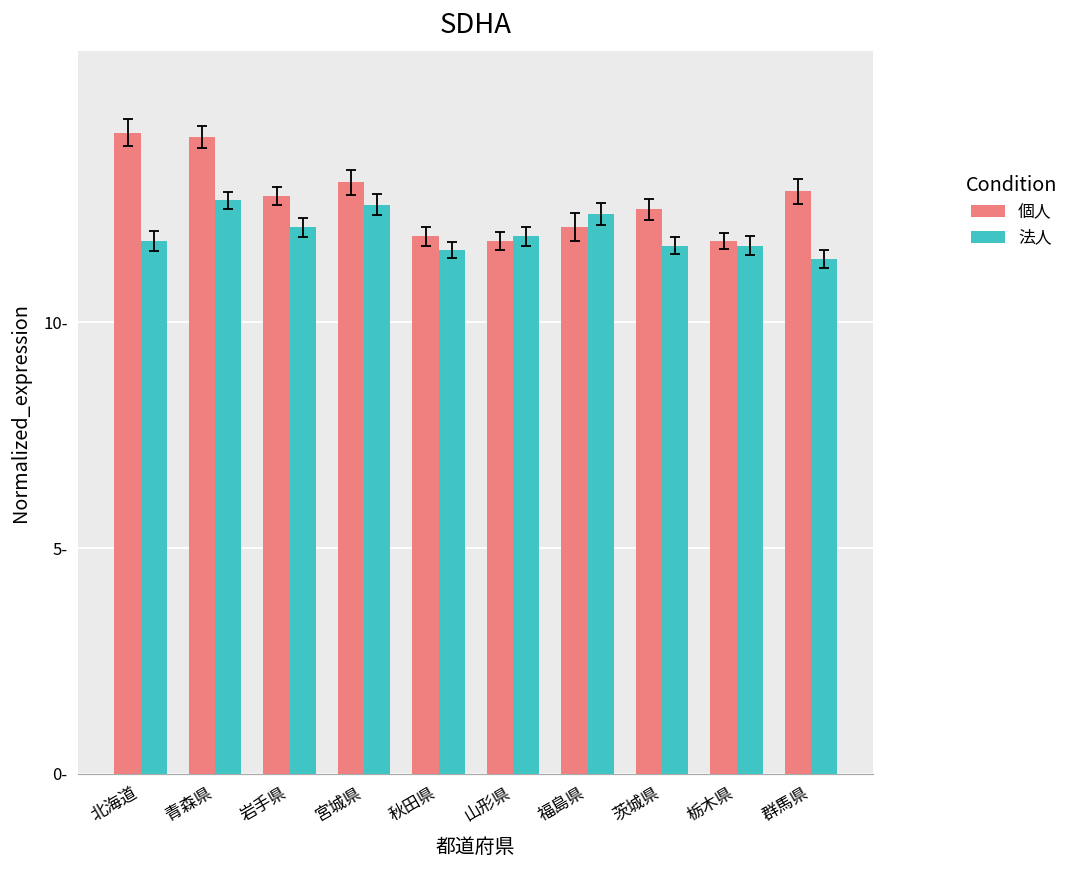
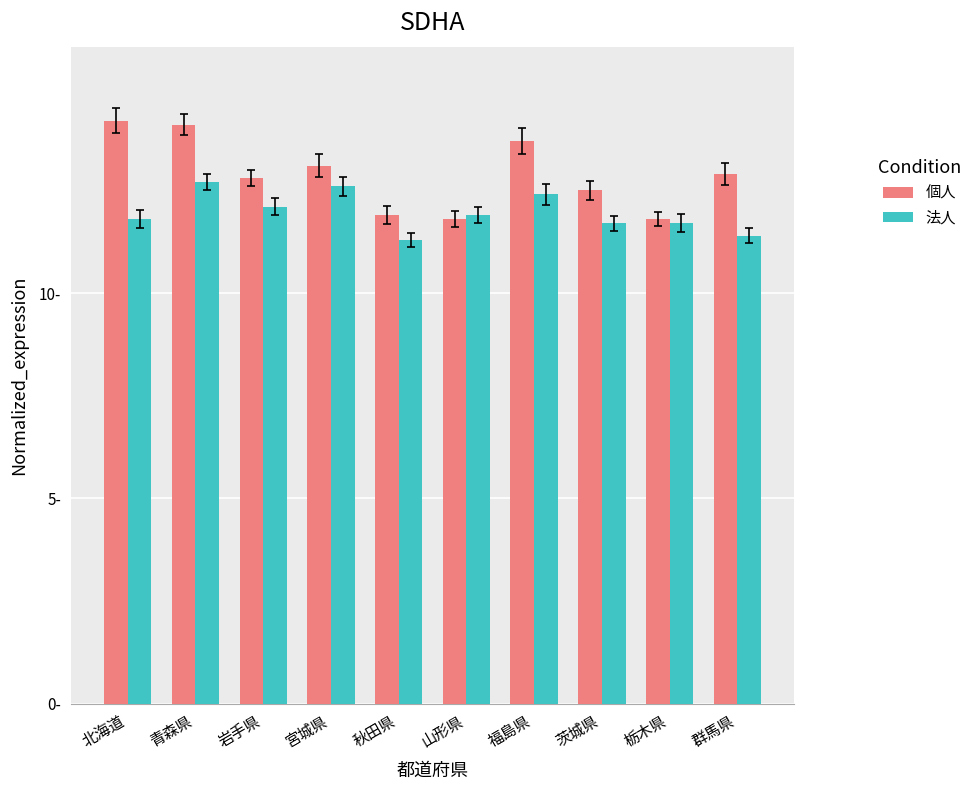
法人, 秋田県: 11.6- -> 11.3-
個人, 福島県: 12.1- -> 13.7-
